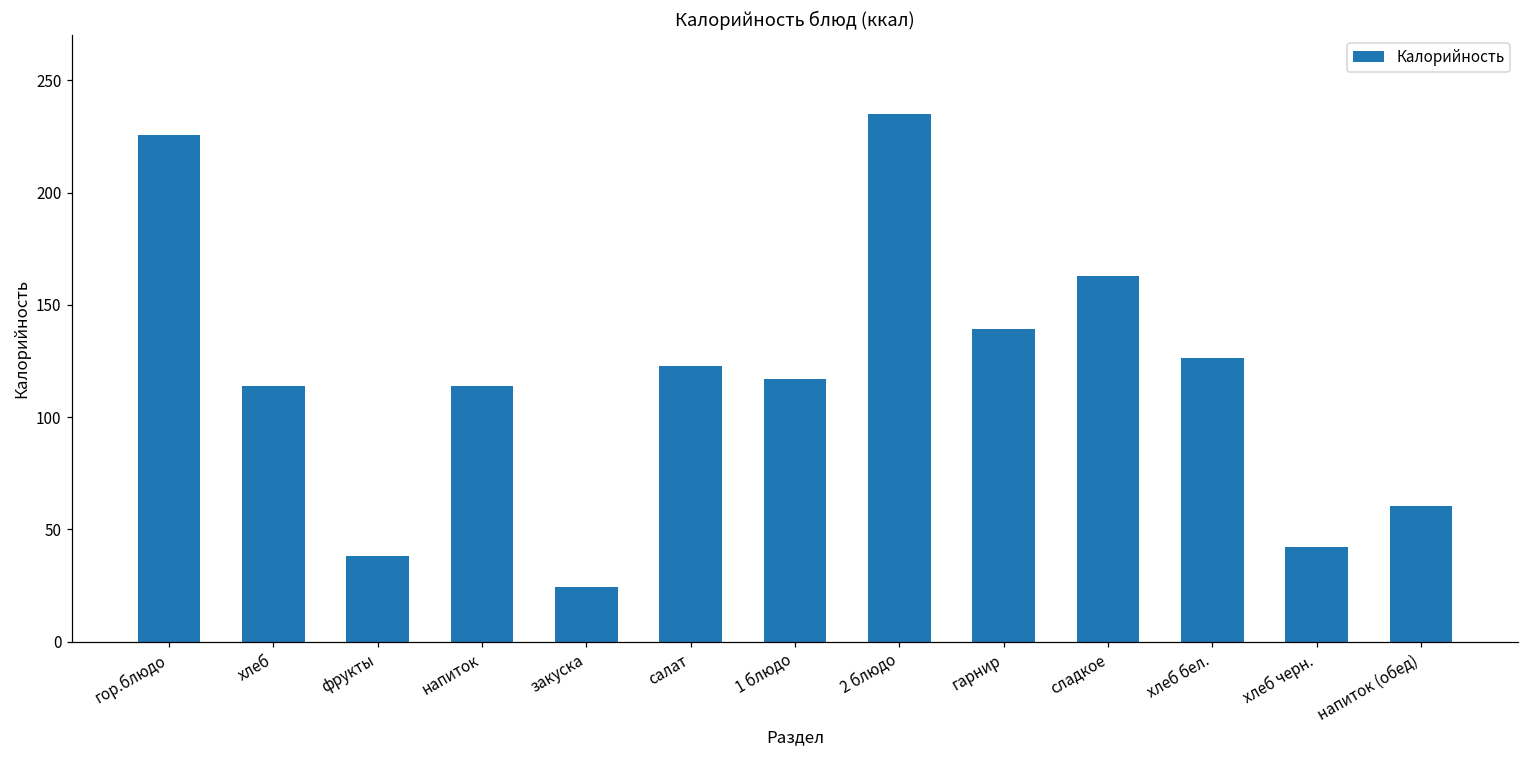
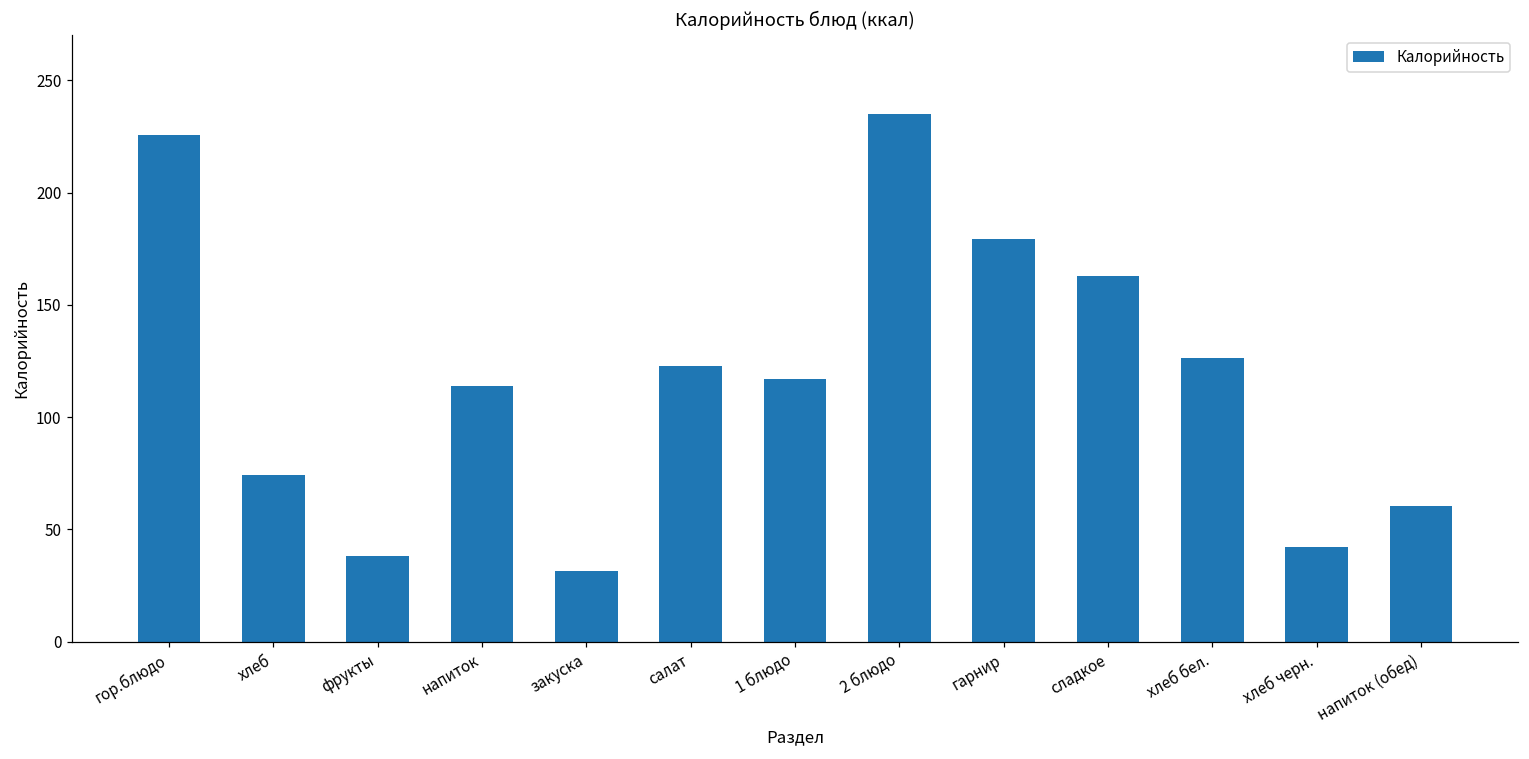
хлеб: 114 -> 74
закуска: 24 -> 31
гарнир: 139 -> 180
